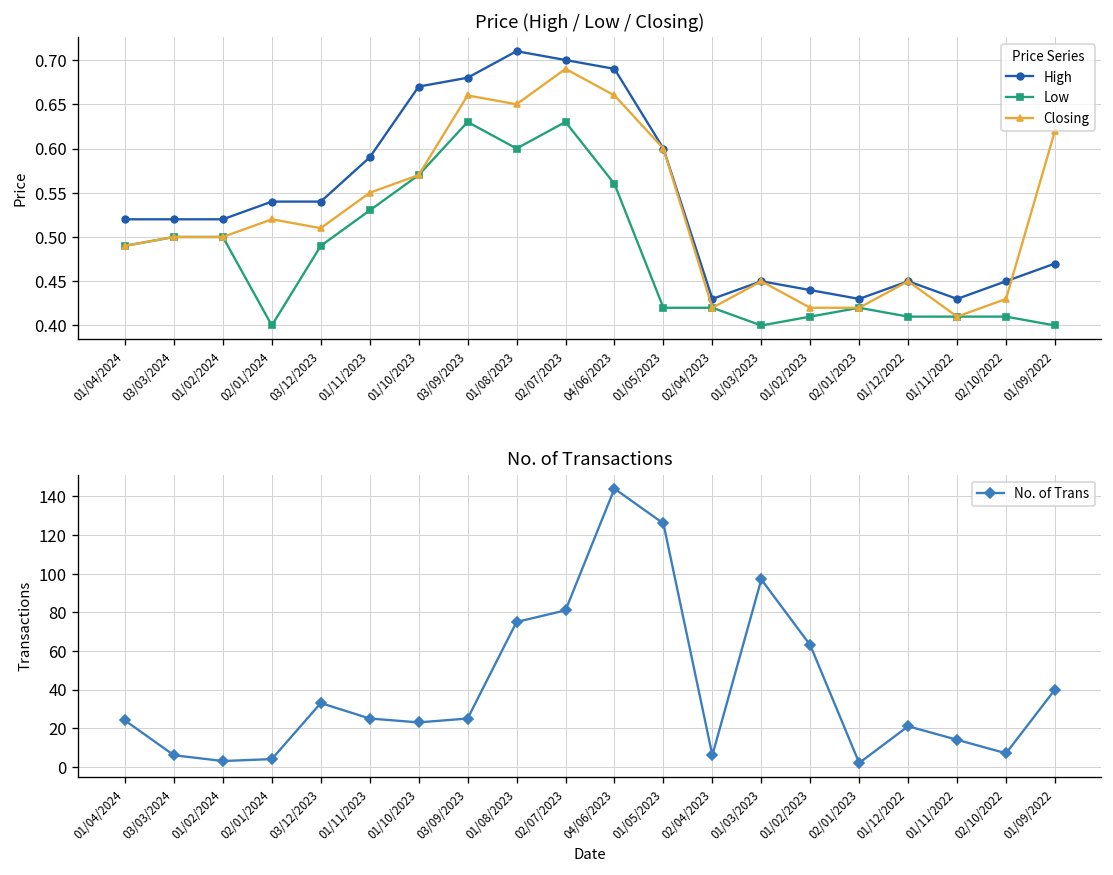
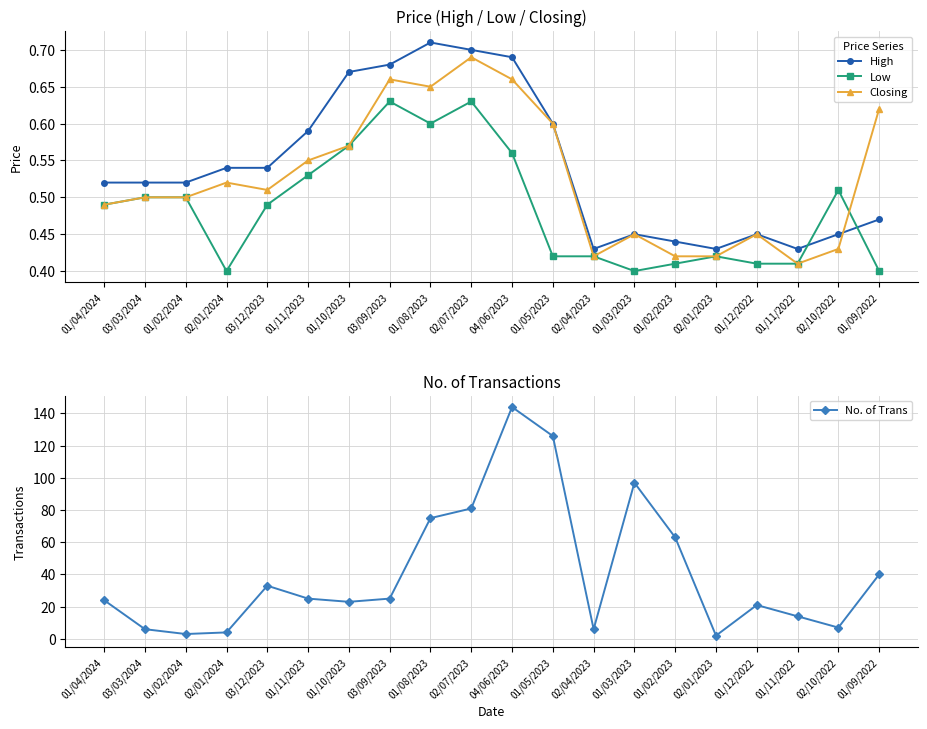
Price (High / Low / Closing), Low, 02/10/2022: 0.41 -> 0.51
